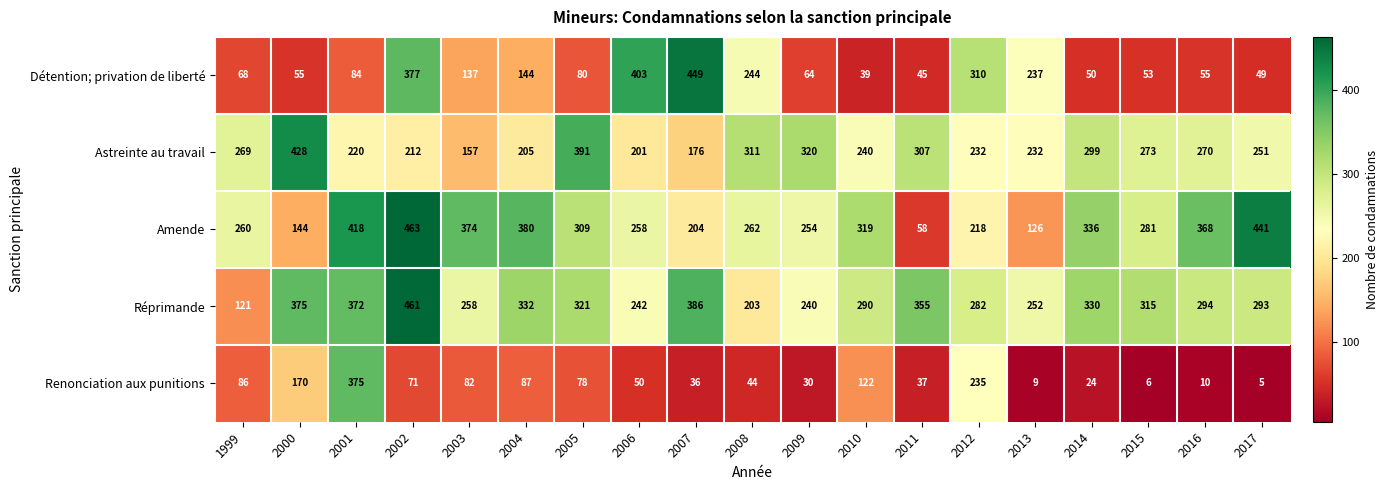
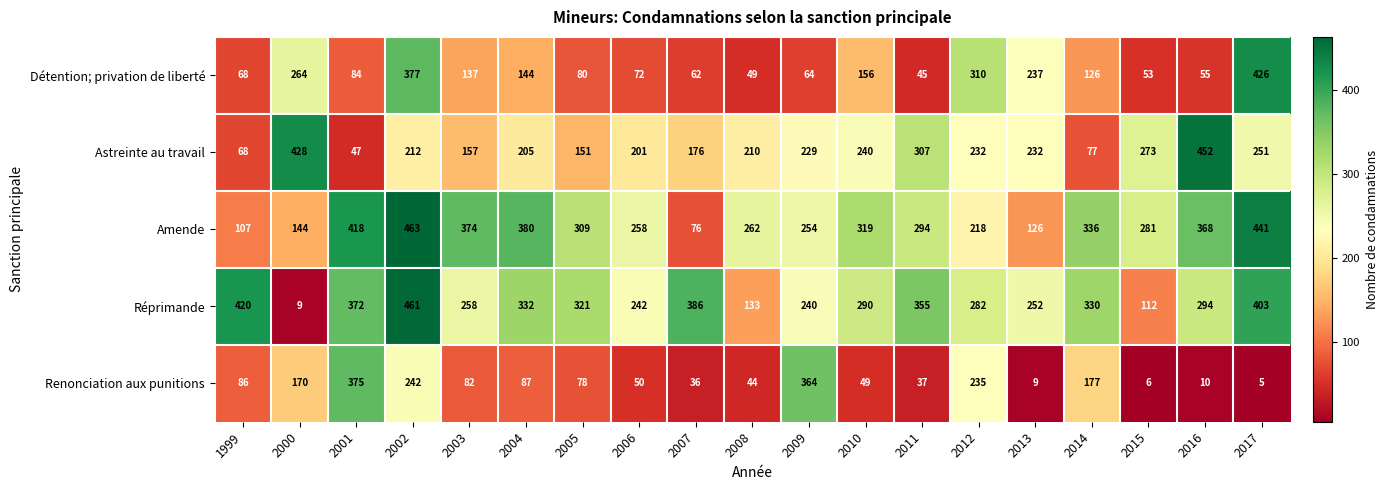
Détention; privation de liberté, 2000: 55 -> 264
Détention; privation de liberté, 2006: 403 -> 72
Détention; privation de liberté, 2007: 449 -> 62
Détention; privation de liberté, 2008: 244 -> 49
Détention; privation de liberté, 2010: 39 -> 156
Détention; privation de liberté, 2014: 50 -> 126
Détention; privation de liberté, 2017: 49 -> 426
Astreinte au travail, 1999: 269 -> 68
Astreinte au travail, 2001: 220 -> 47
Astreinte au travail, 2005: 391 -> 151
Astreinte au travail, 2008: 311 -> 210
Astreinte au travail, 2009: 320 -> 229
Astreinte au travail, 2014: 299 -> 77
Astreinte au travail, 2016: 270 -> 452
Amende, 1999: 260 -> 107
Amende, 2007: 204 -> 76
Amende, 2011: 58 -> 294
Réprimande, 1999: 121 -> 420
Réprimande, 2000: 375 -> 9
Réprimande, 2008: 203 -> 133
Réprimande, 2015: 315 -> 112
Réprimande, 2017: 293 -> 403
Renonciation aux punitions, 2002: 71 -> 242
Renonciation aux punitions, 2009: 30 -> 364
Renonciation aux punitions, 2010: 122 -> 49
Renonciation aux punitions, 2014: 24 -> 177
